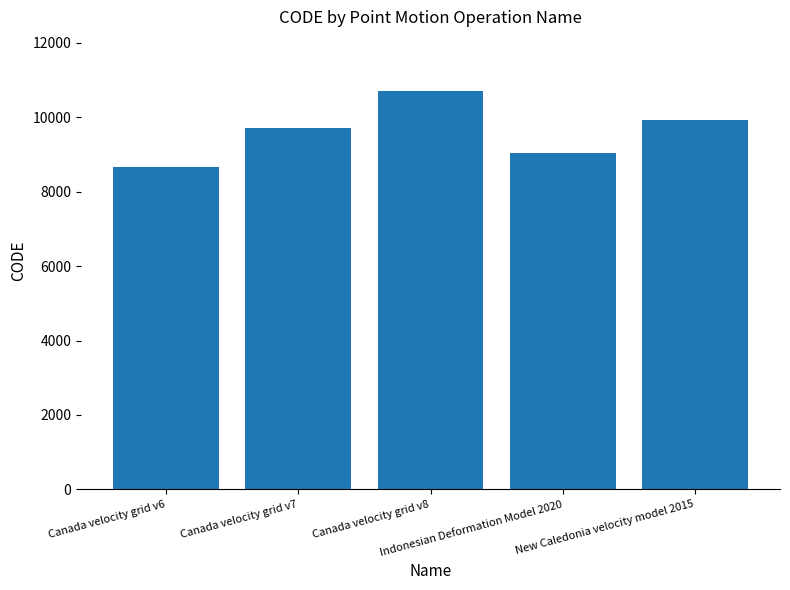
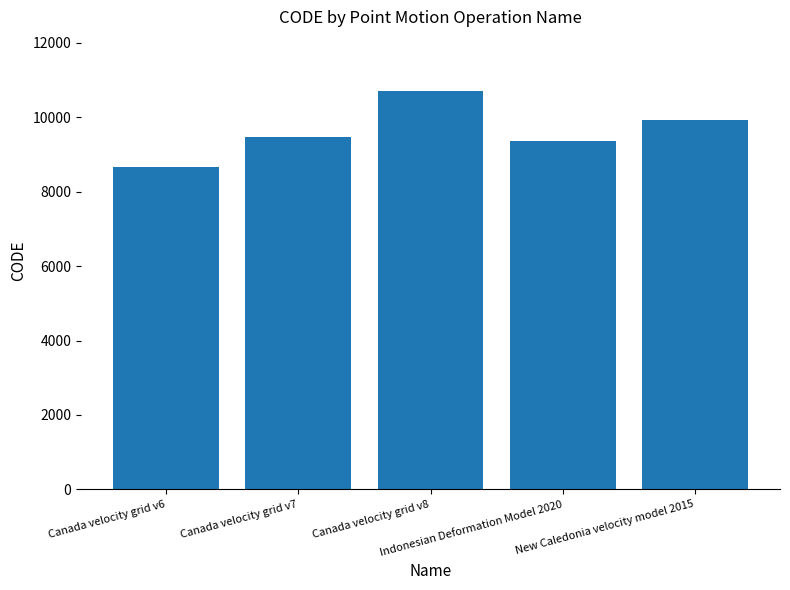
Canada velocity grid v7: 9700 -> 9500
Indonesian Deformation Model 2020: 9000 -> 9400
